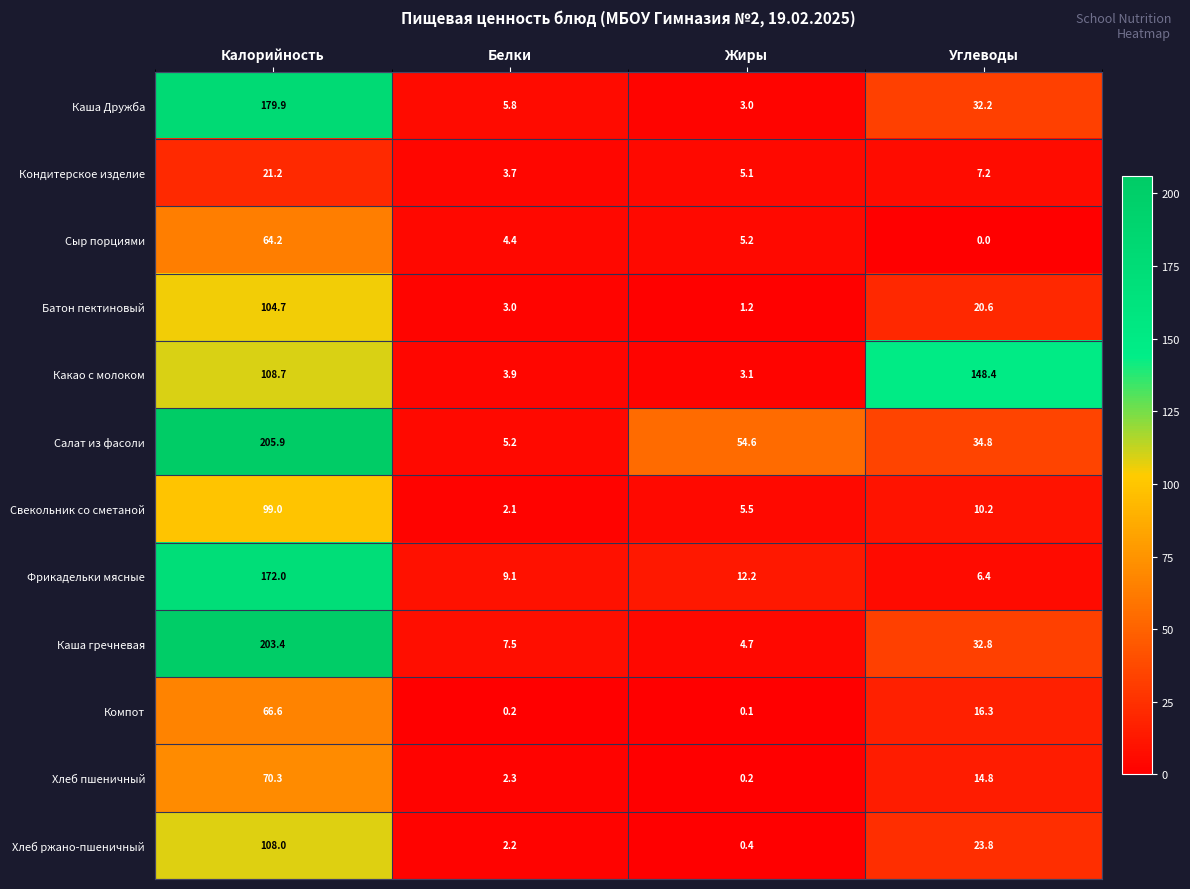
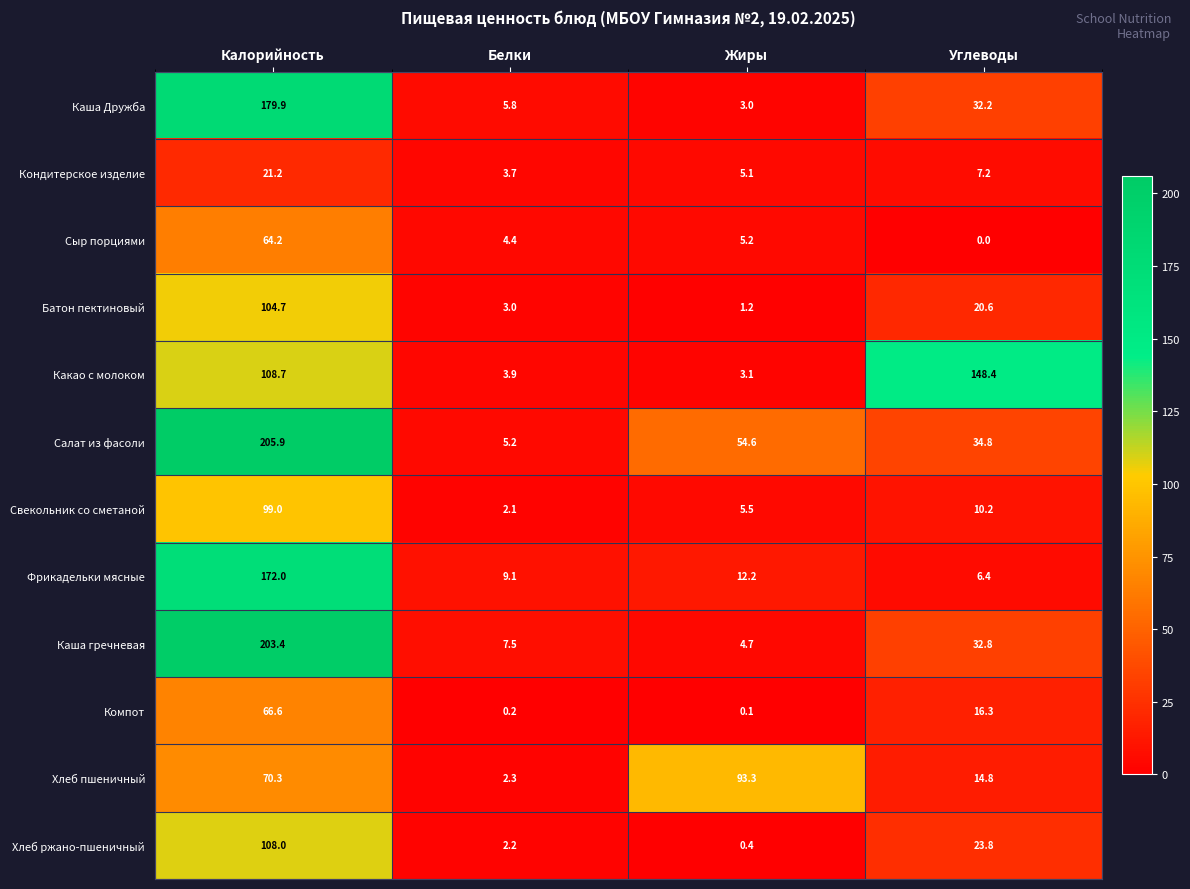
Хлеб пшеничный, Жиры: 0.2 -> 93.3
